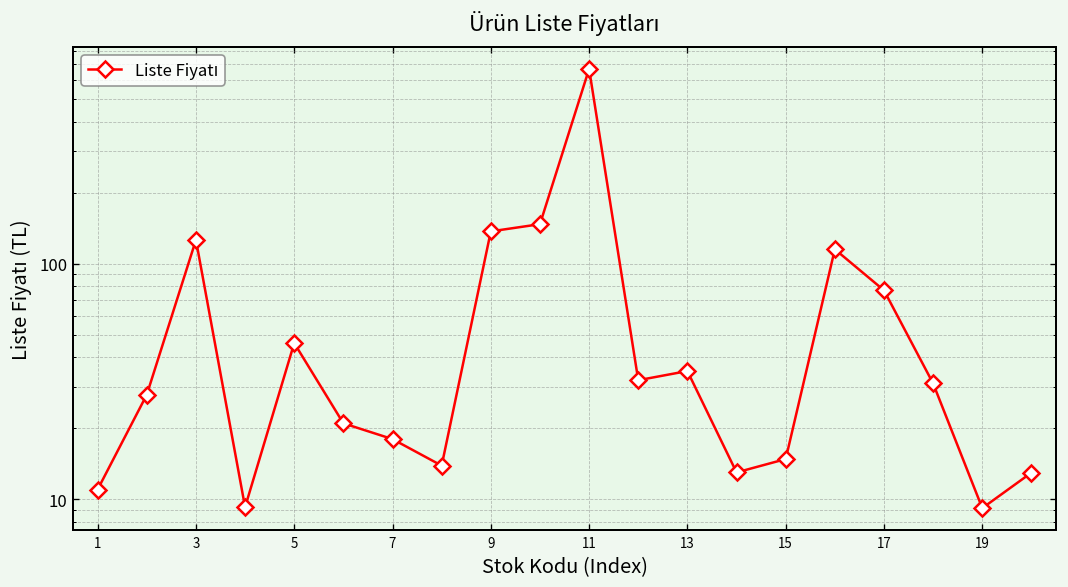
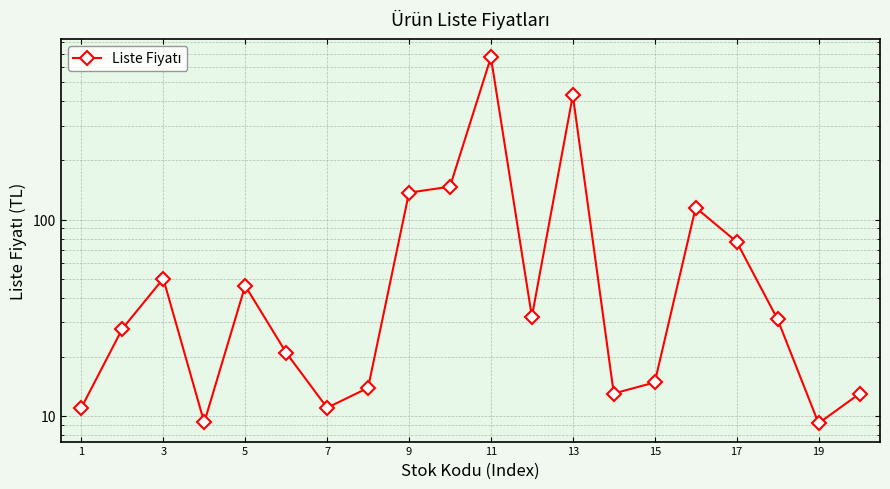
3: 130 -> 50
7: 18 -> 11
13: 35 -> 430
